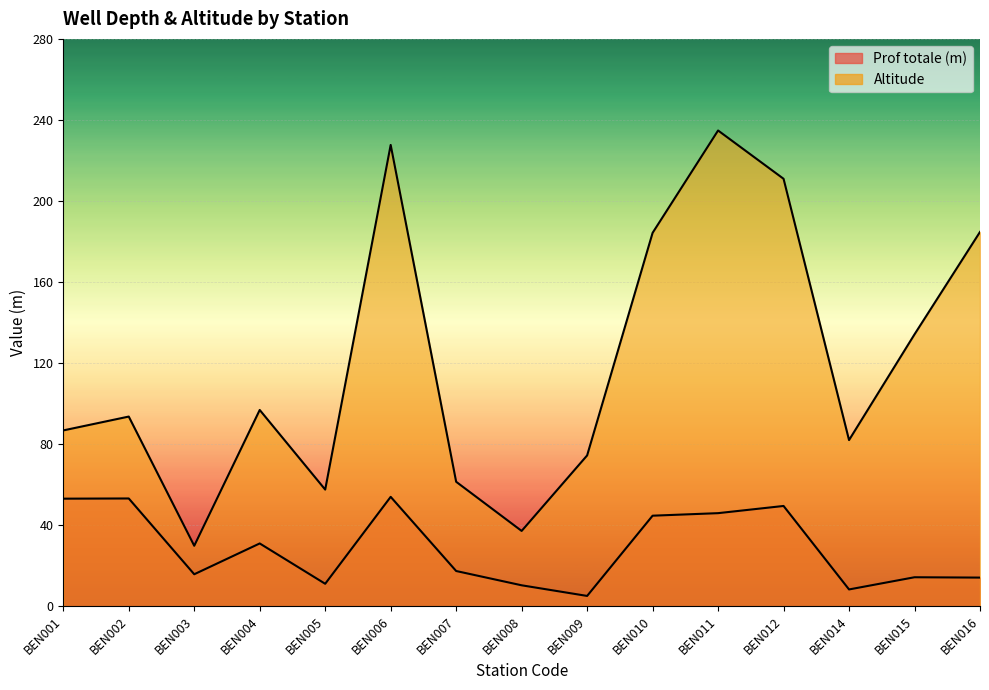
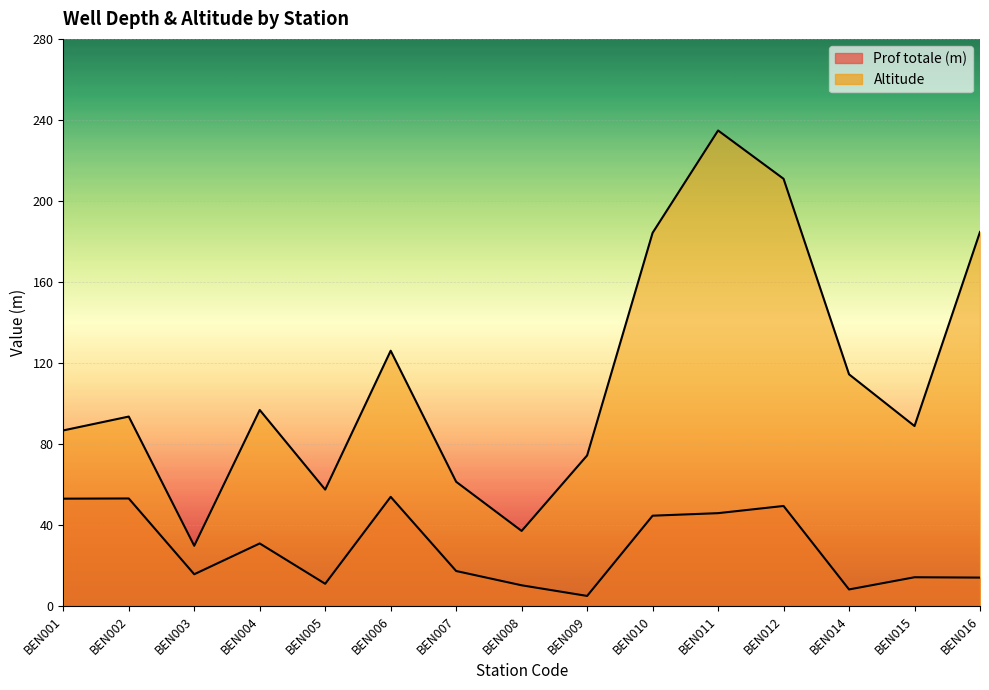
Altitude, BEN006: 228 -> 126
Altitude, BEN014: 82 -> 114
Altitude, BEN015: 134 -> 89
